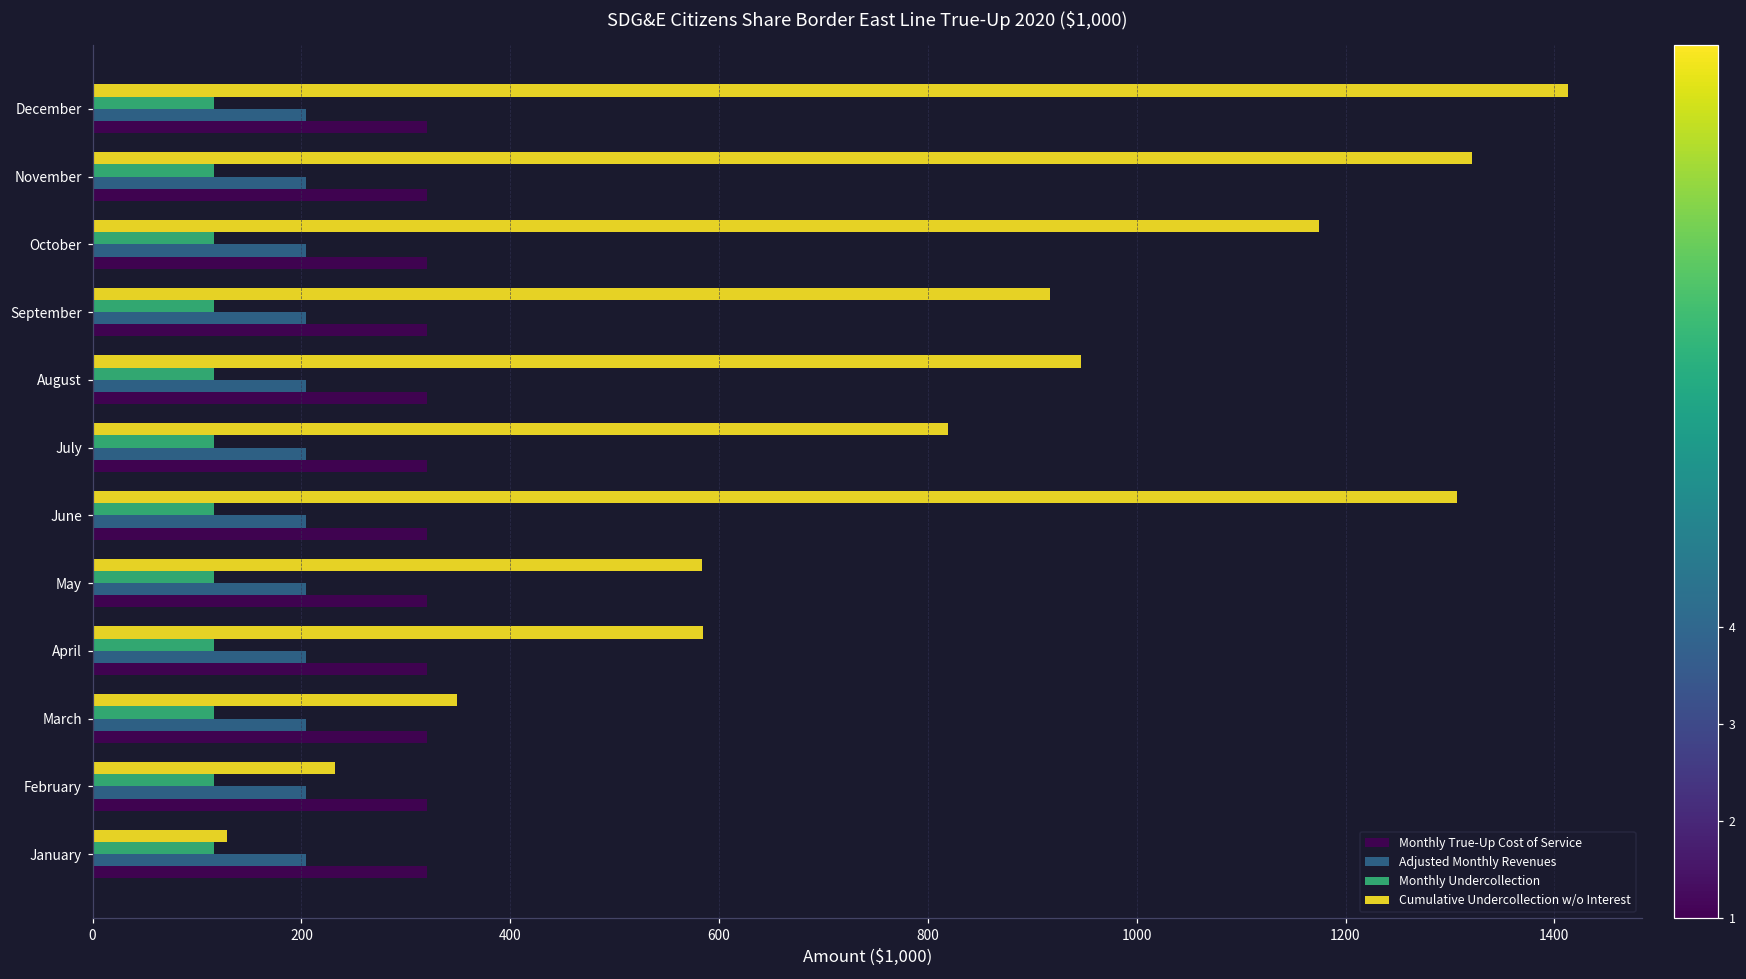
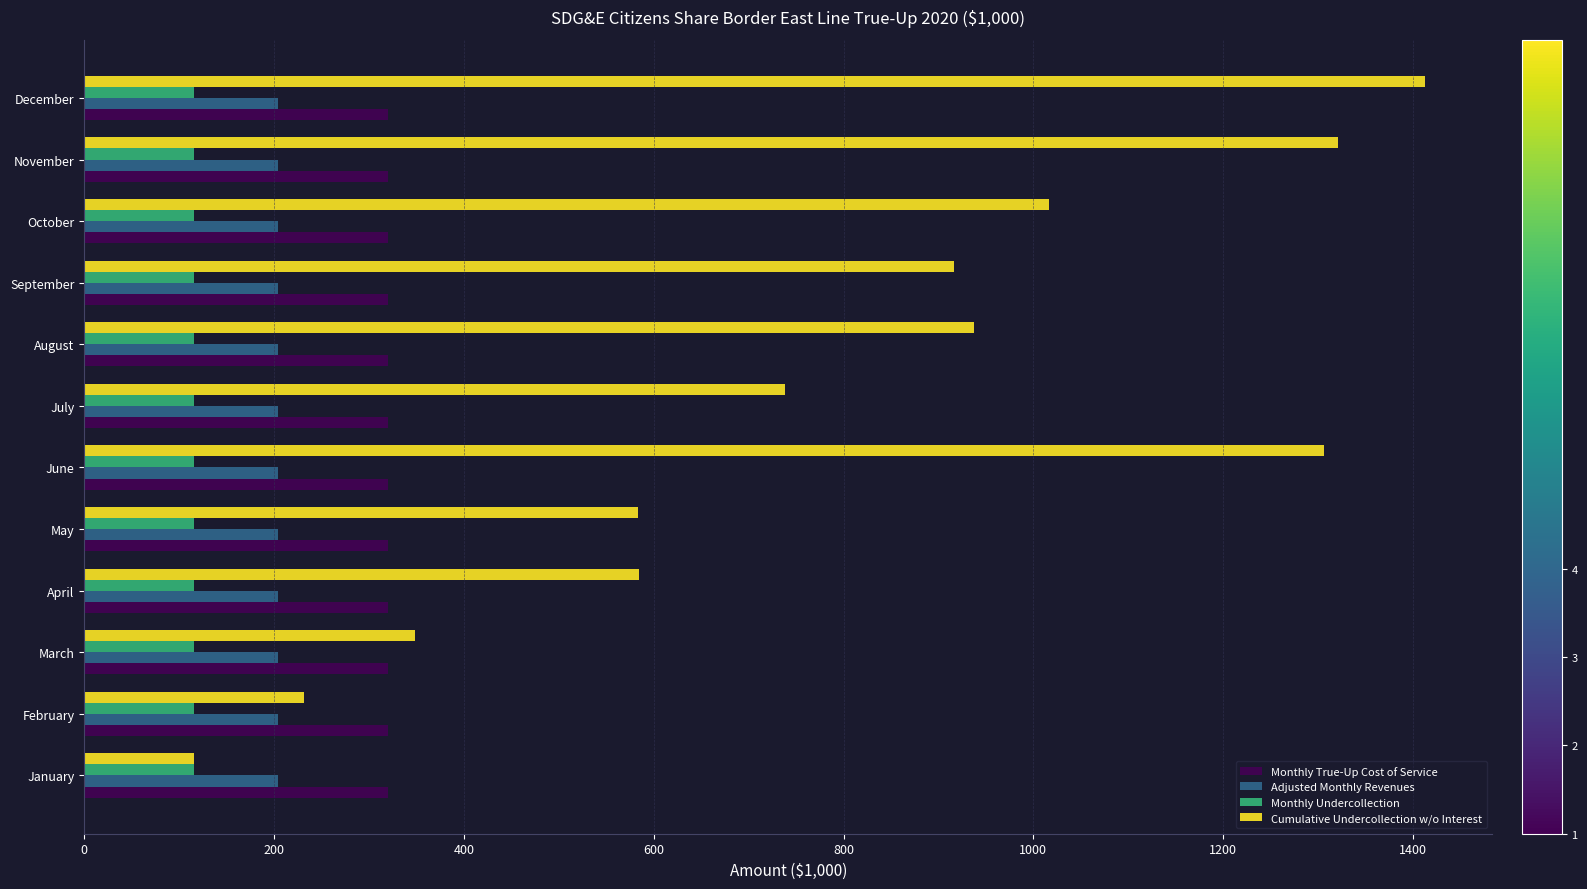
Cumulative Undercollection w/o Interest, October: 1170 -> 1020
Cumulative Undercollection w/o Interest, August: 950 -> 940
Cumulative Undercollection w/o Interest, July: 820 -> 740
Cumulative Undercollection w/o Interest, January: 130 -> 120
